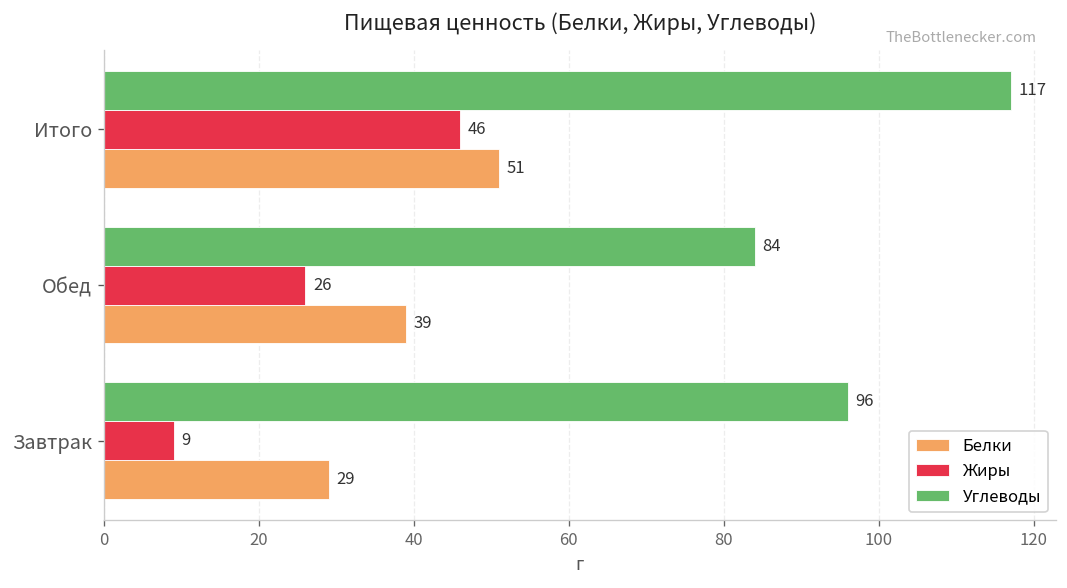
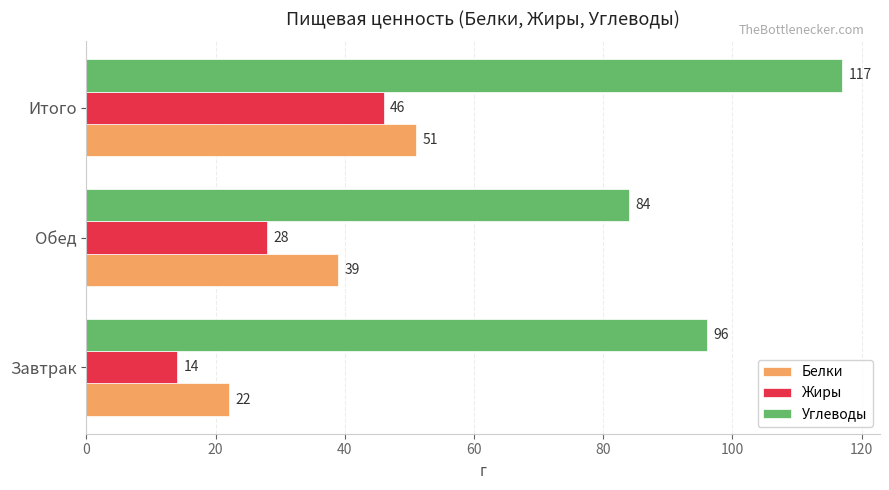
Жиры, Обед: 26 -> 28
Жиры, Завтрак: 9 -> 14
Белки, Завтрак: 29 -> 22
